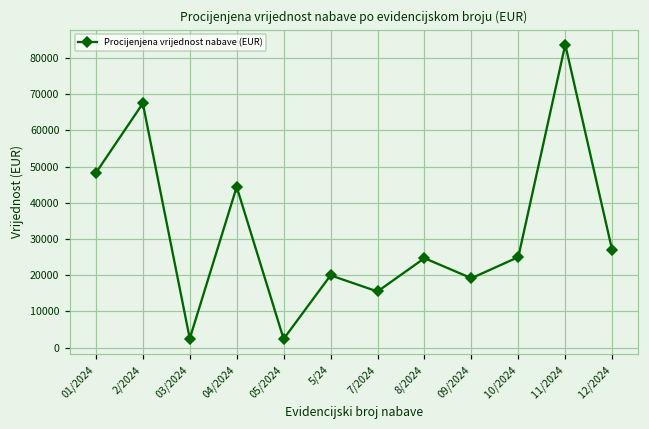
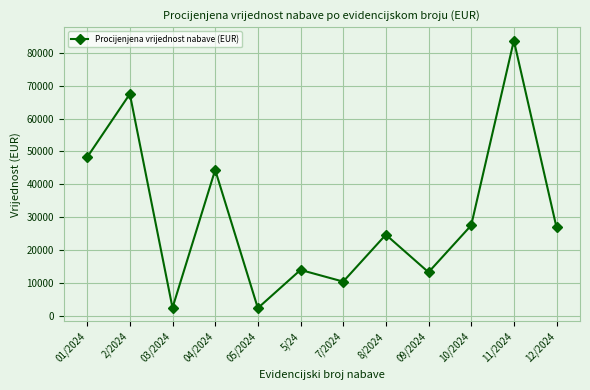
5/24: 20000 -> 14000
7/2024: 16000 -> 10000
09/2024: 19000 -> 13000
10/2024: 25000 -> 28000
